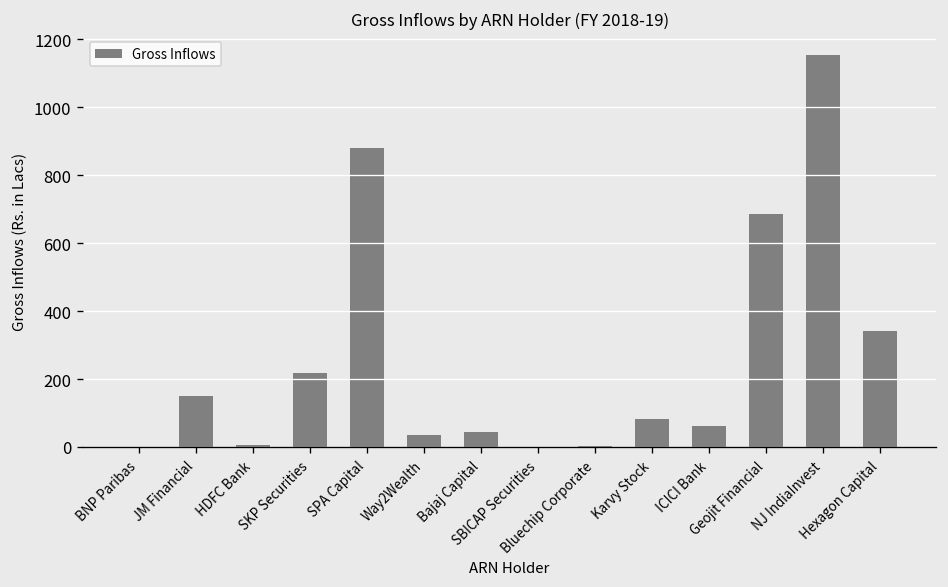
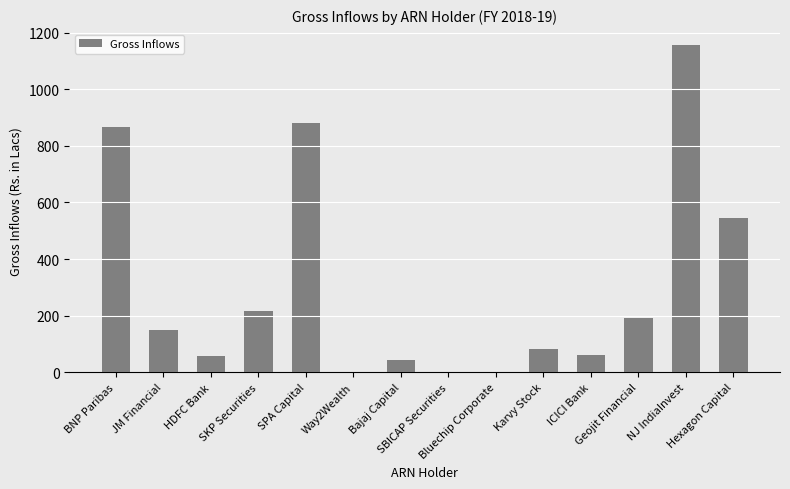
BNP Paribas: 0 -> 870
HDFC Bank: 10 -> 60
Way2Wealth: 40 -> 0
Geojit Financial: 690 -> 190
Hexagon Capital: 340 -> 550
